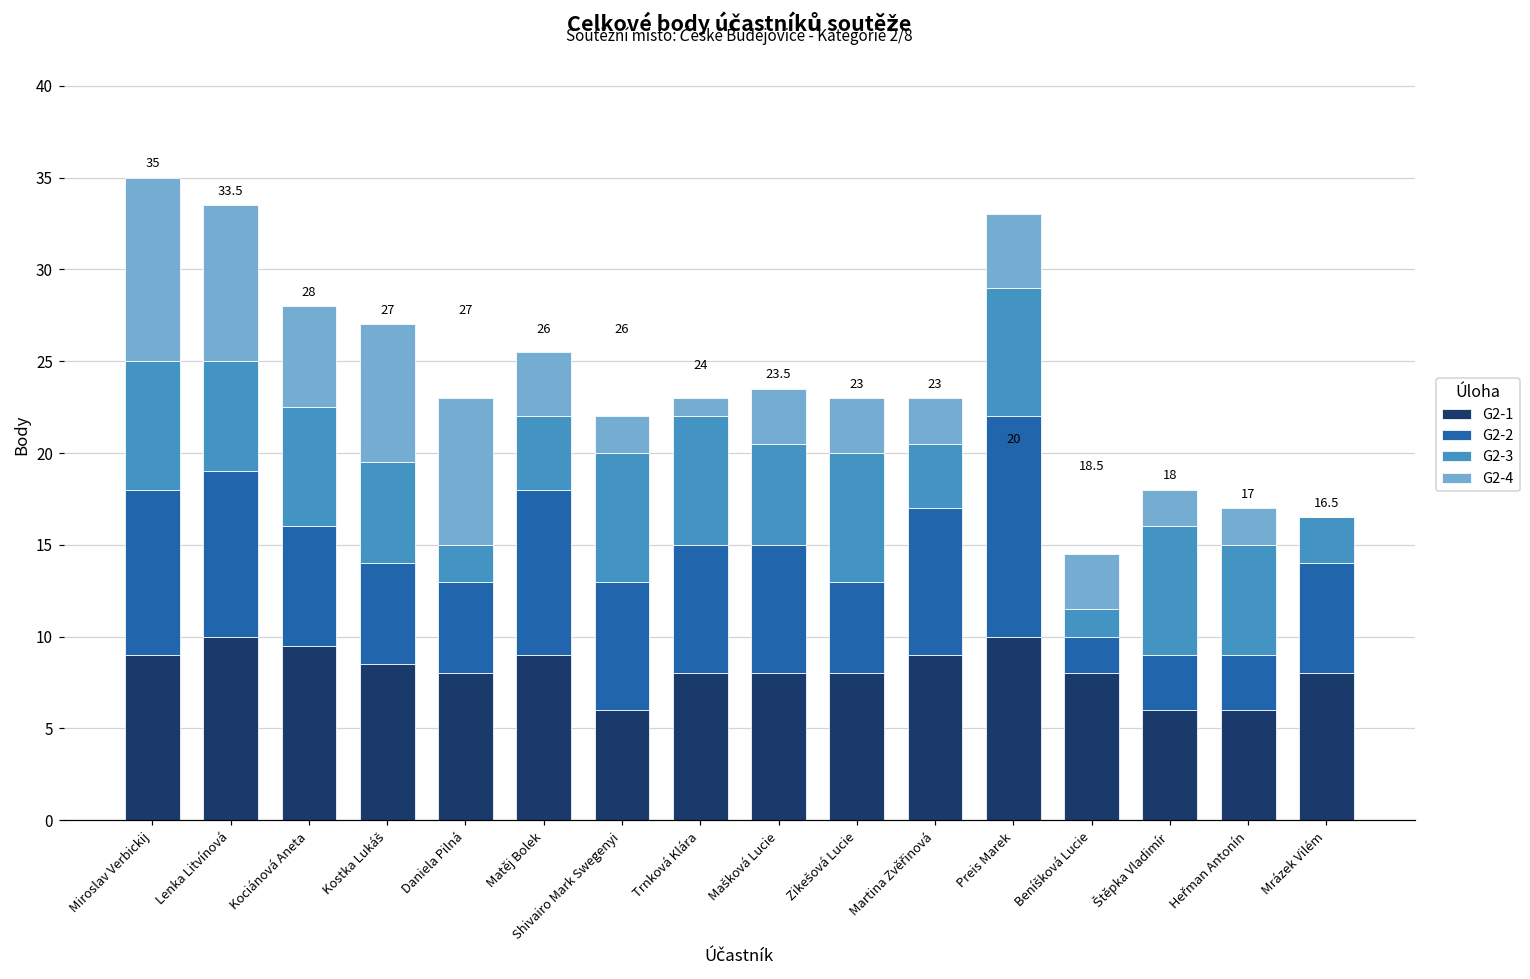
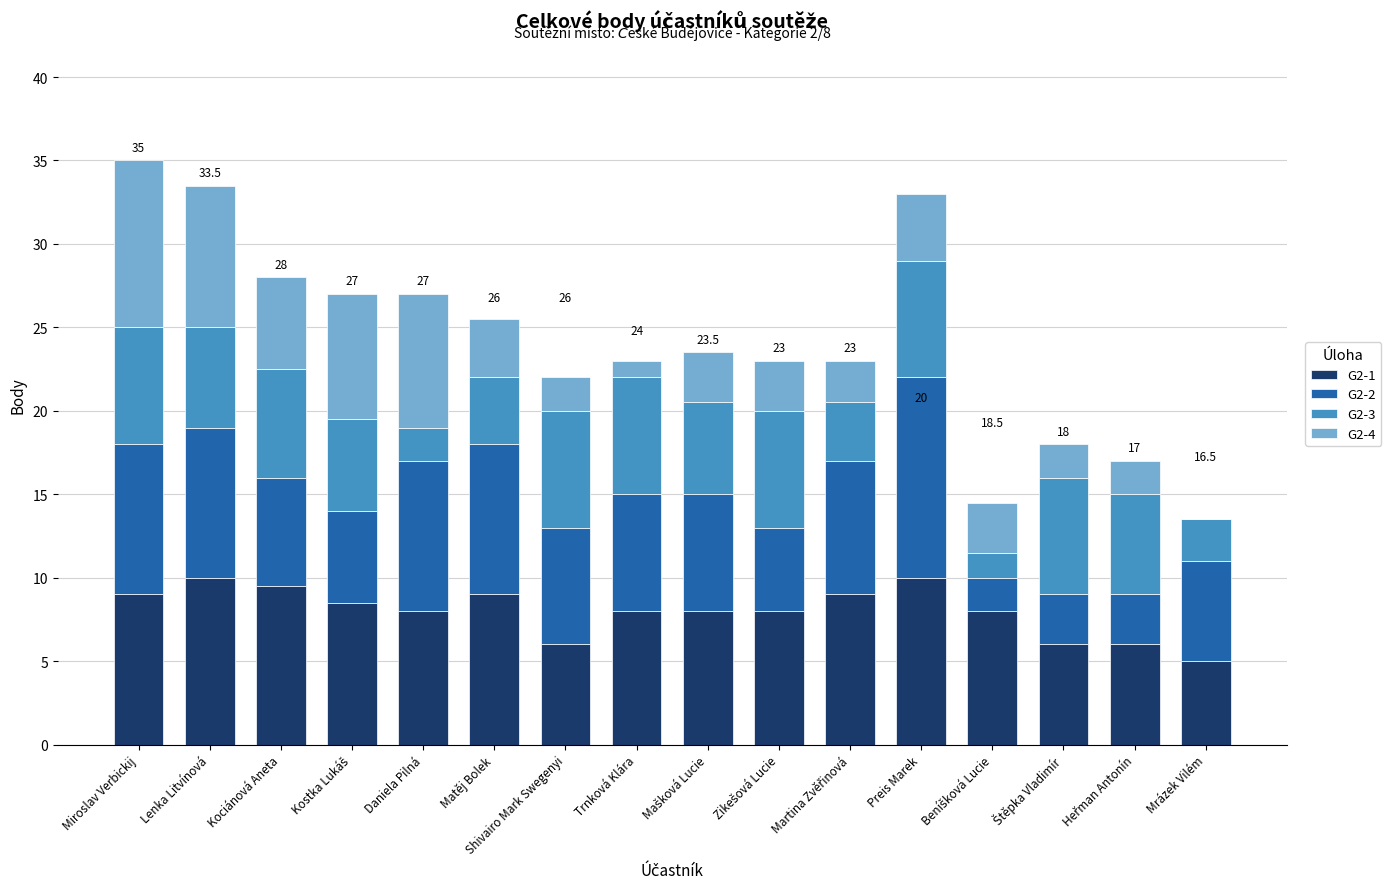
G2-2, Daniela Pilná: 5 -> 9
G2-1, Mrázek Vilém: 8 -> 5
